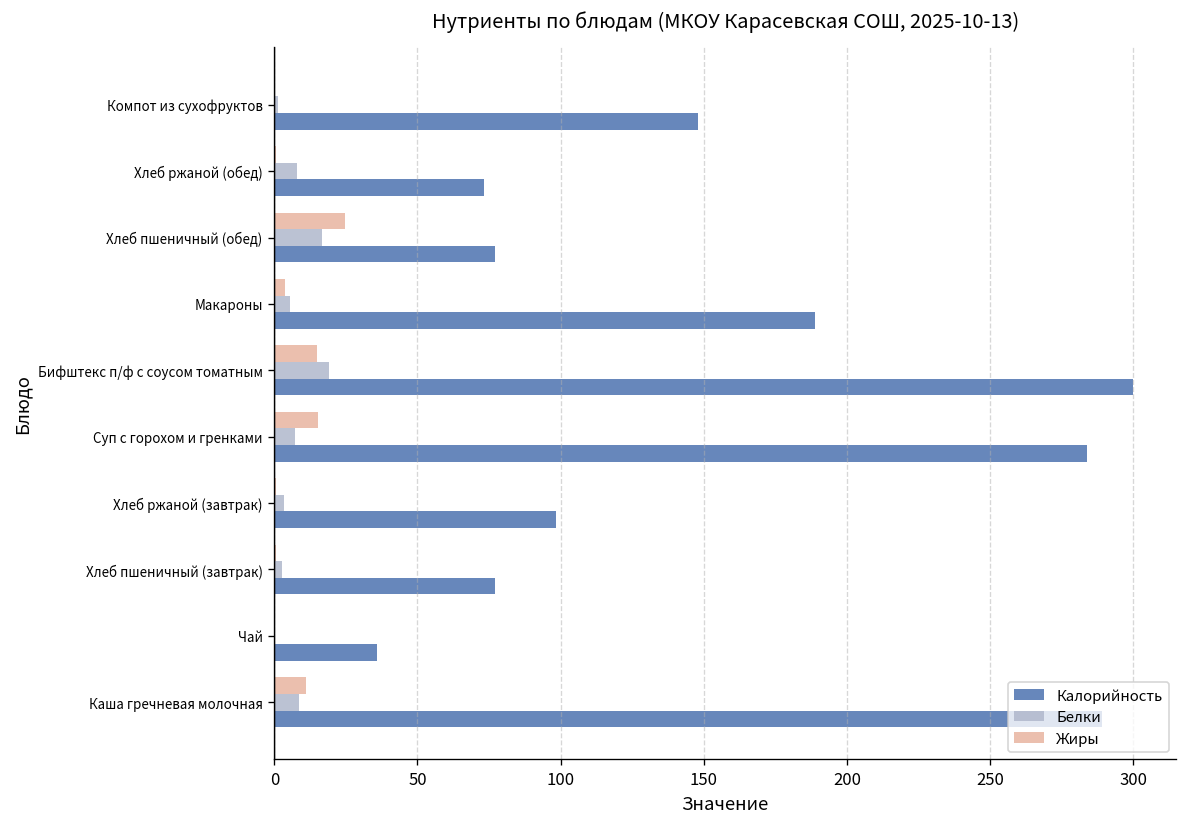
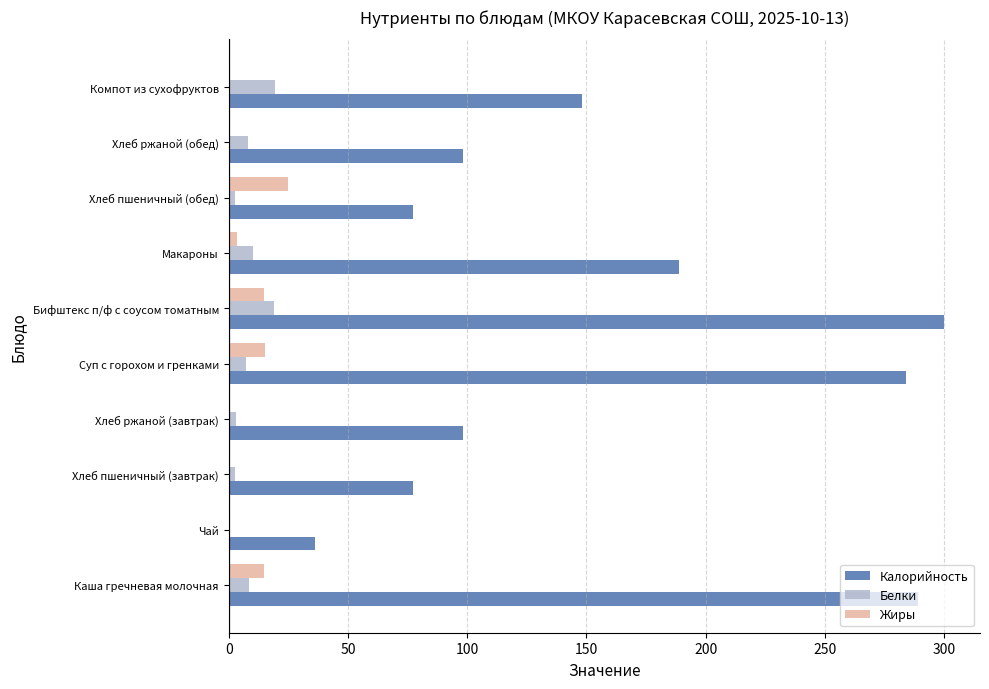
Белки, Компот из сухофруктов: 1 -> 20
Калорийность, Хлеб ржаной (обед): 73 -> 98
Белки, Хлеб пшеничный (обед): 17 -> 3
Белки, Макароны: 5 -> 10
Жиры, Каша гречневая молочная: 11 -> 15
